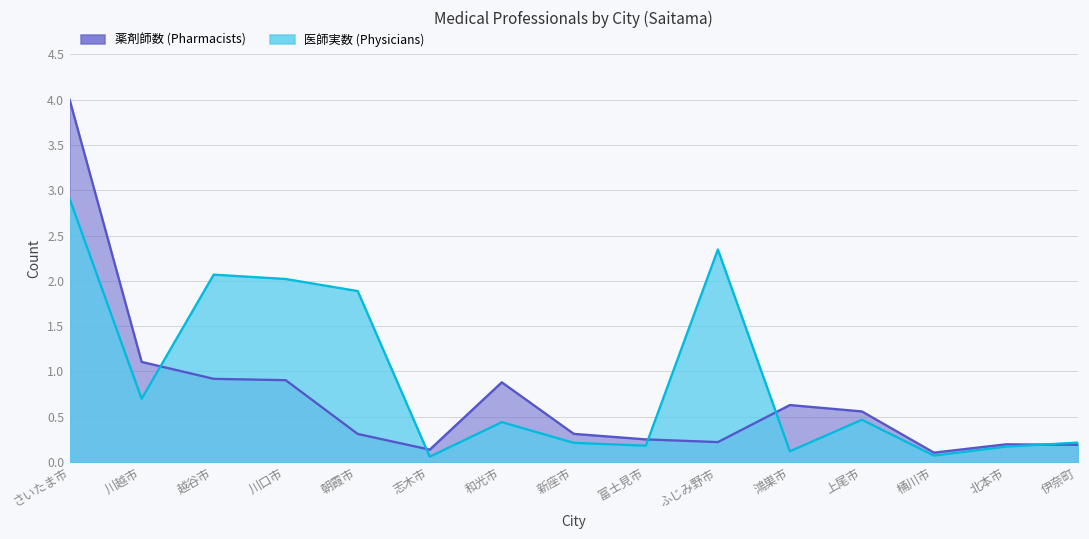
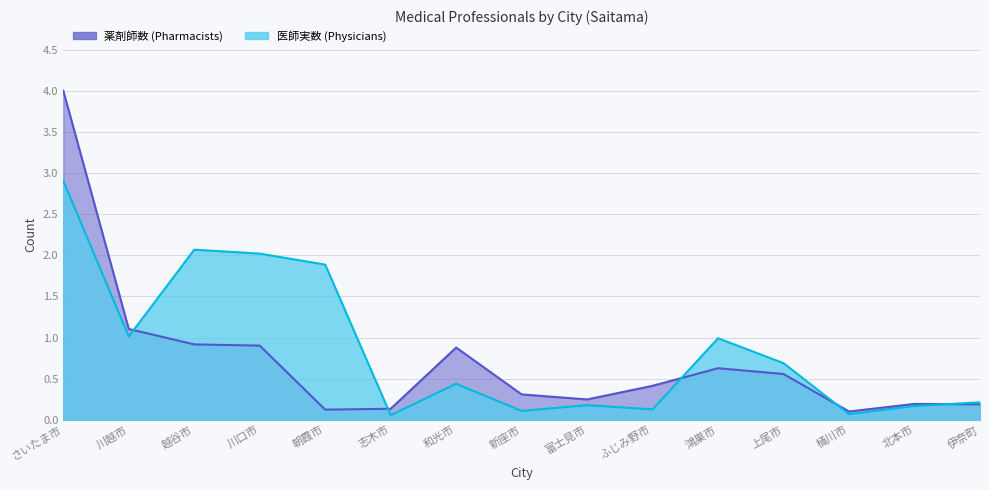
医師実数 (Physicians), 川越市: 0.7 -> 1.0
薬剤師数 (Pharmacists), 朝霞市: 0.3 -> 0.1
医師実数 (Physicians), 新座市: 0.2 -> 0.1
薬剤師数 (Pharmacists), ふじみ野市: 0.2 -> 0.4
医師実数 (Physicians), ふじみ野市: 2.3 -> 0.1
医師実数 (Physicians), 鴻巣市: 0.1 -> 1.0
医師実数 (Physicians), 上尾市: 0.5 -> 0.7
